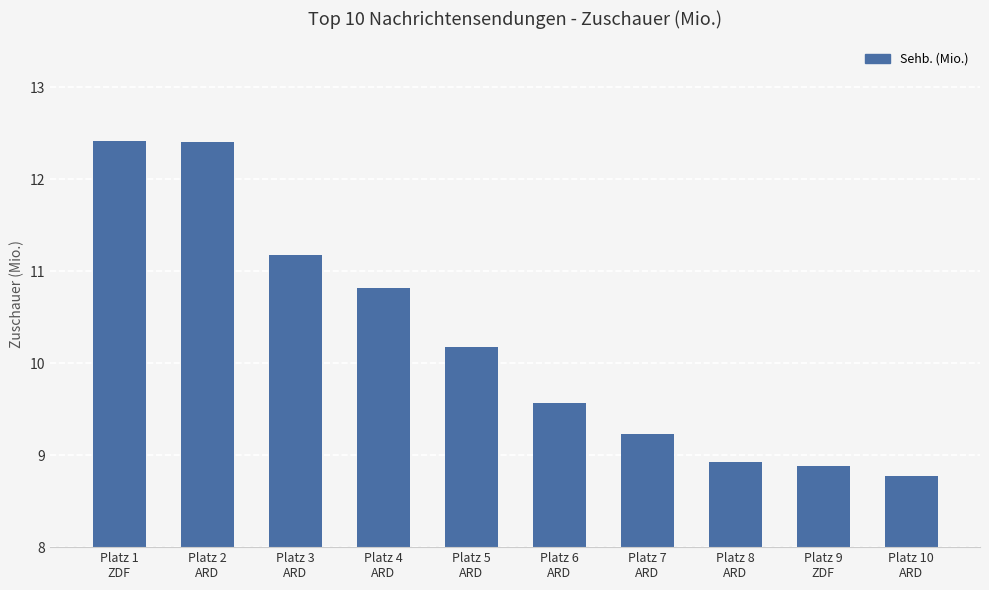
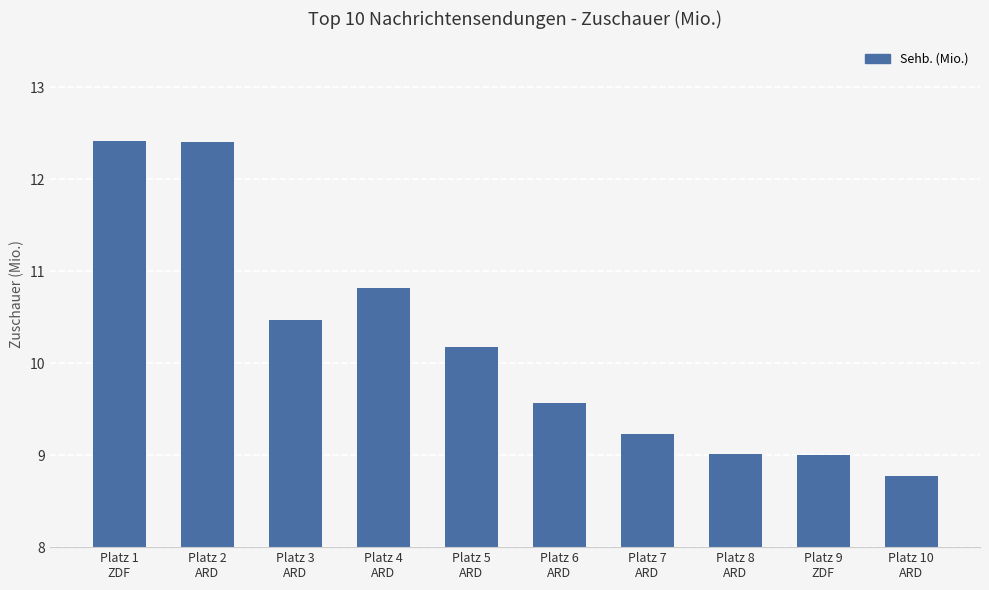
Platz 3 ARD: 11.2 -> 10.5
Platz 8 ARD: 8.9 -> 9.0
Platz 9 ZDF: 8.9 -> 9.0
